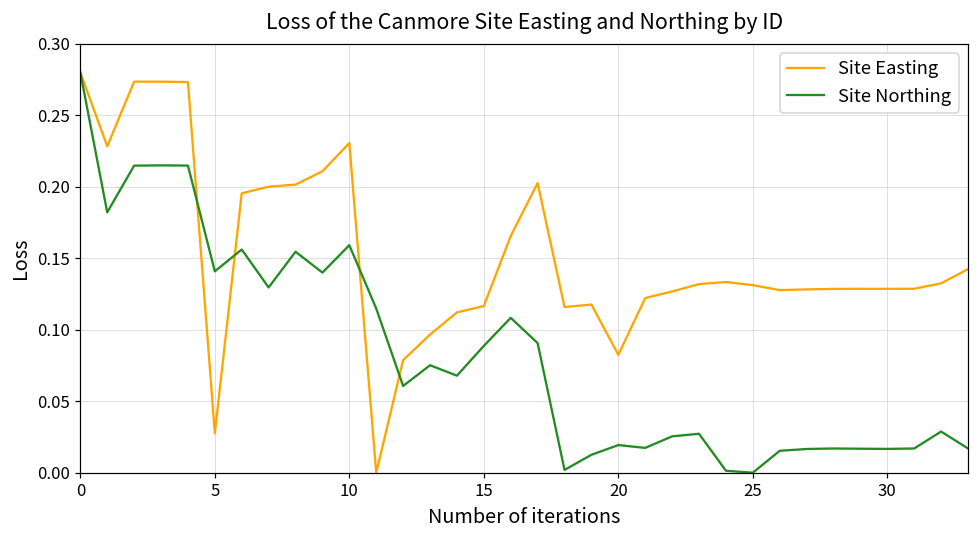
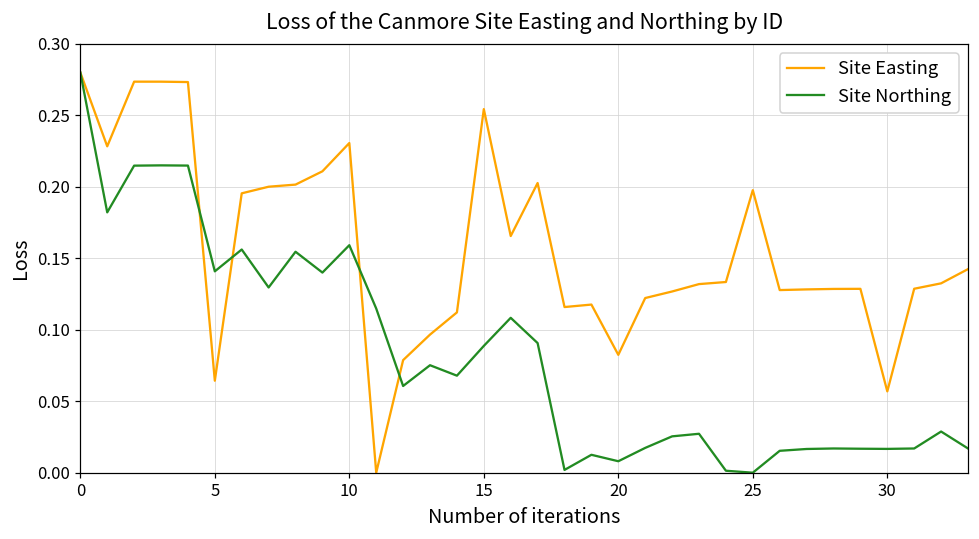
Site Easting, 5: 0.028 -> 0.064
Site Easting, 15: 0.117 -> 0.254
Site Northing, 20: 0.019 -> 0.008
Site Easting, 25: 0.131 -> 0.198
Site Easting, 30: 0.129 -> 0.057
